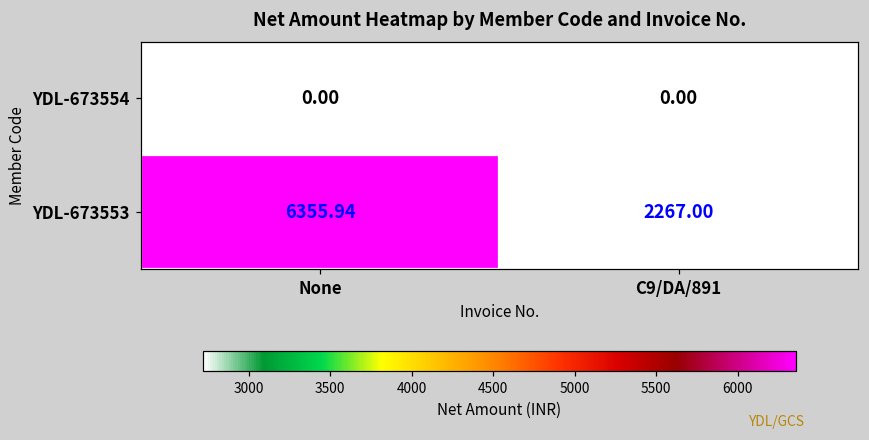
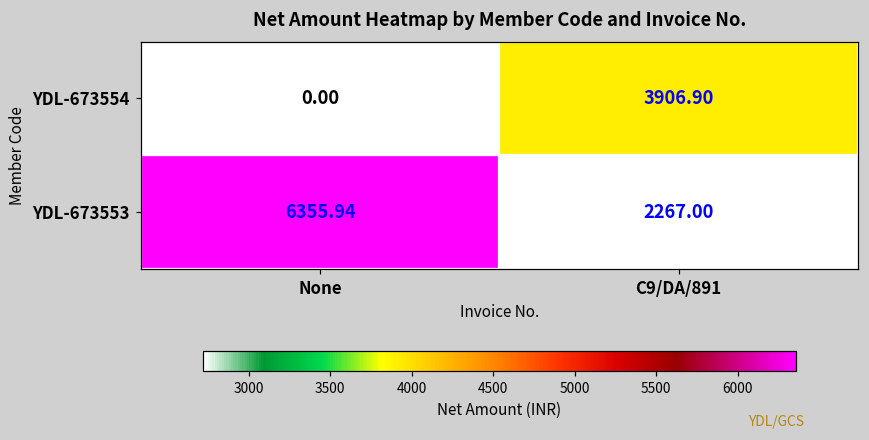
YDL-673554, C9/DA/891: 0.00 -> 3906.90
